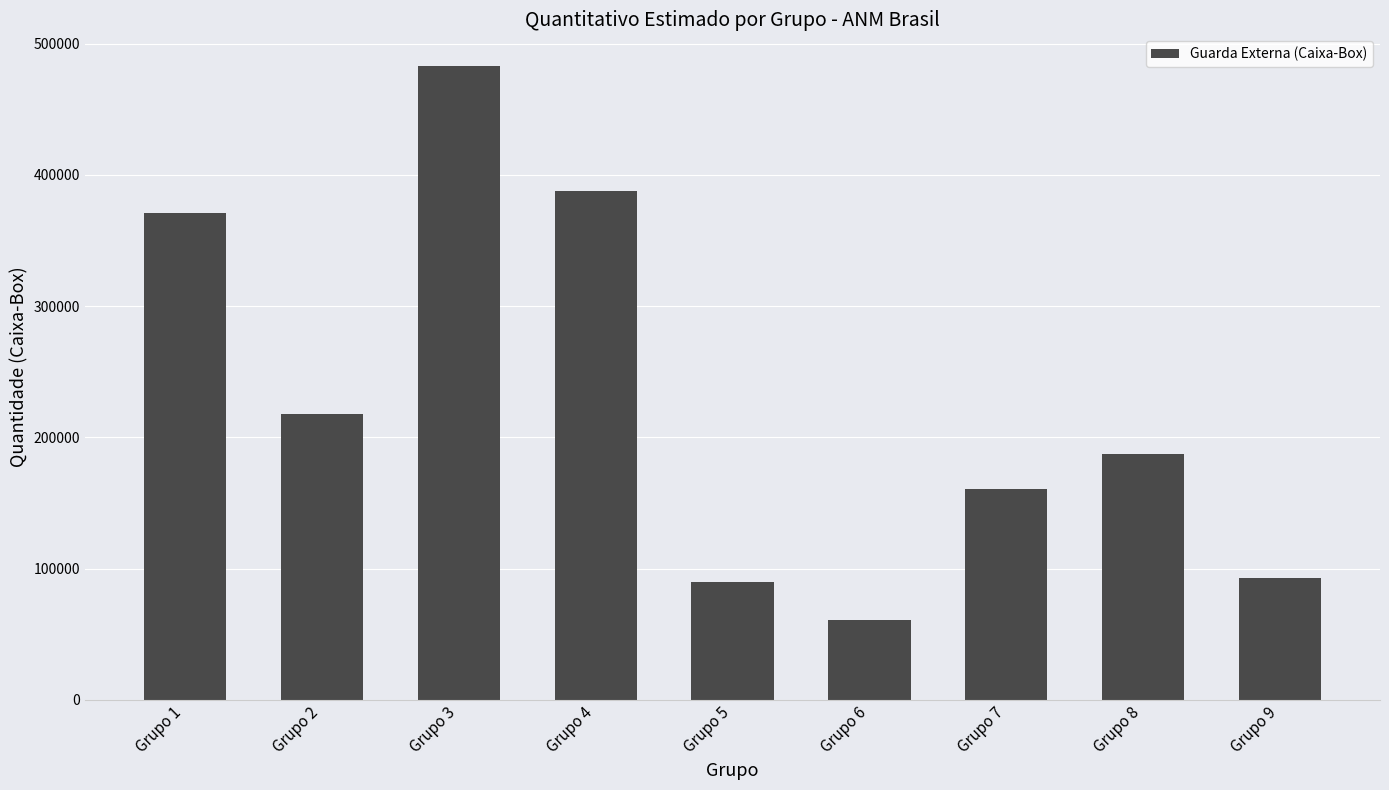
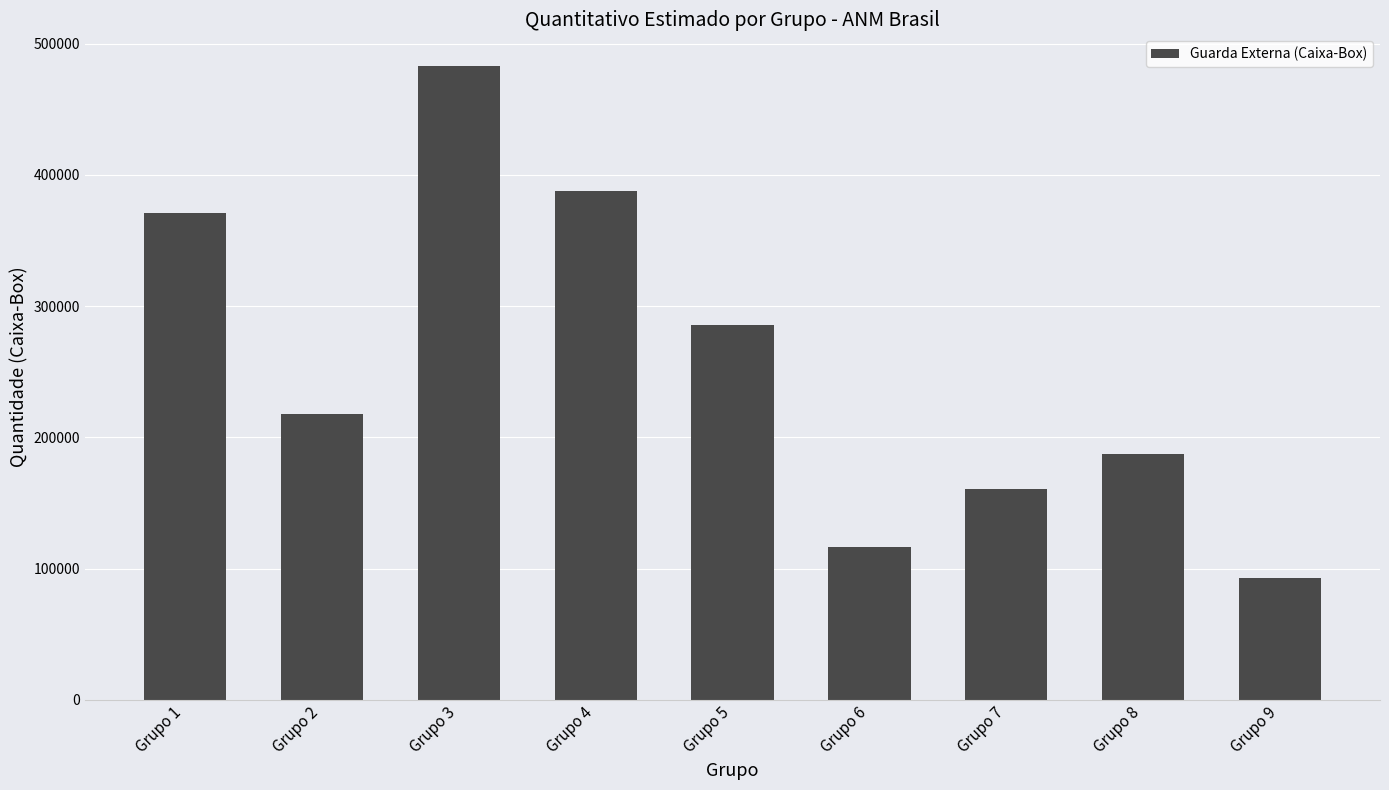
Grupo 5: 90000 -> 286000
Grupo 6: 61000 -> 117000
